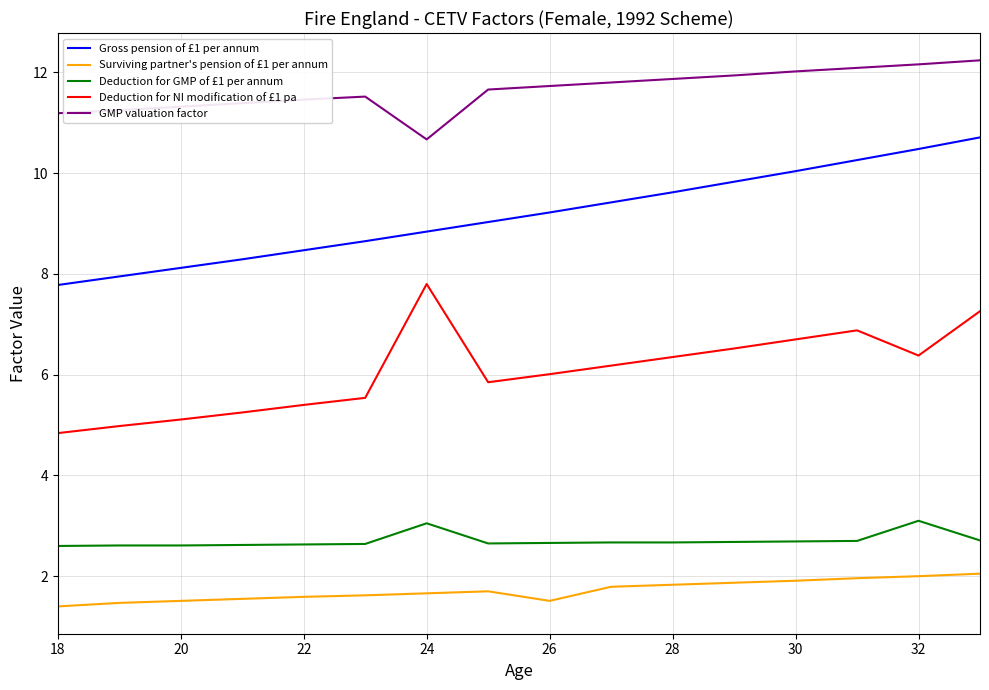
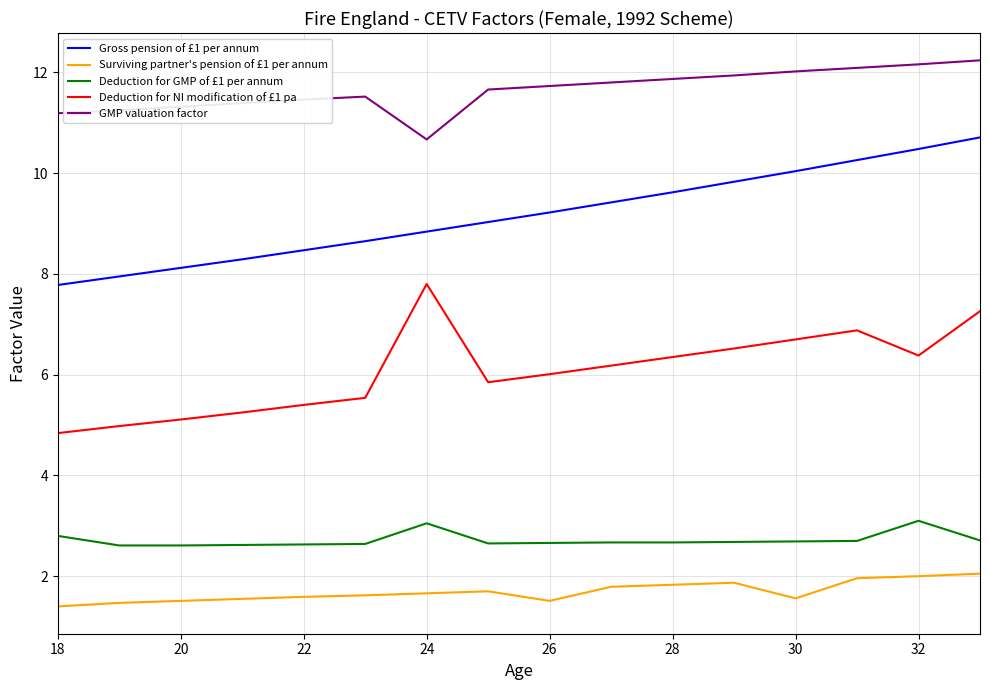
Deduction for GMP of £1 per annum, 18: 2.6 -> 2.8
Surviving partner's pension of £1 per annum, 30: 1.9 -> 1.6
